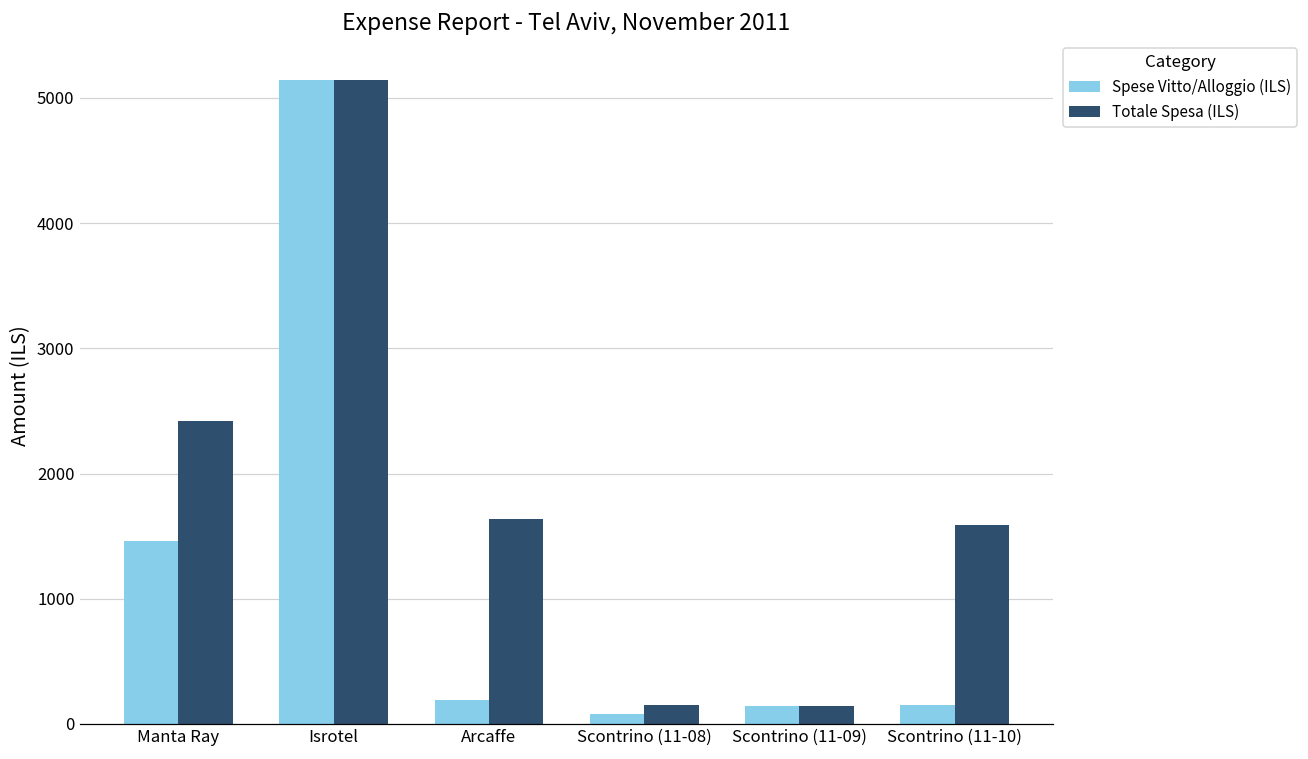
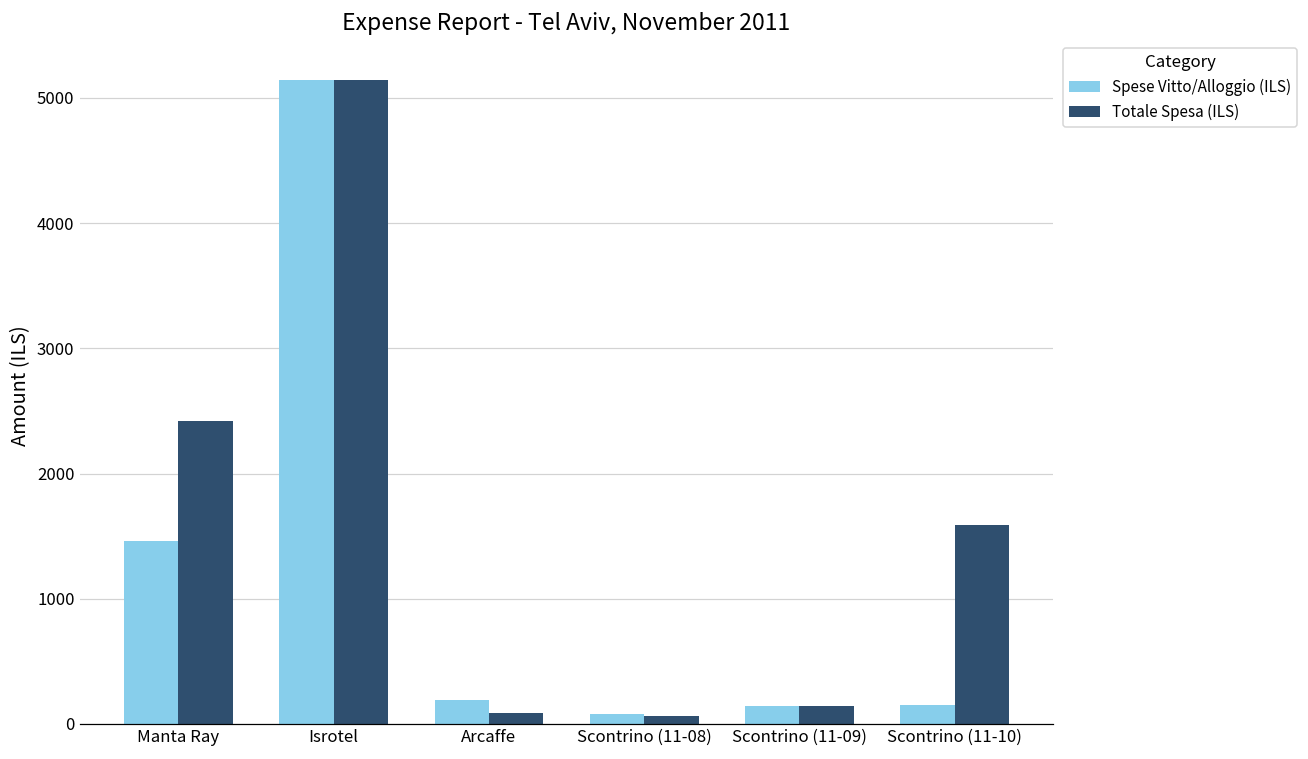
Totale Spesa (ILS), Arcaffe: 1640 -> 90
Totale Spesa (ILS), Scontrino (11-08): 150 -> 60
